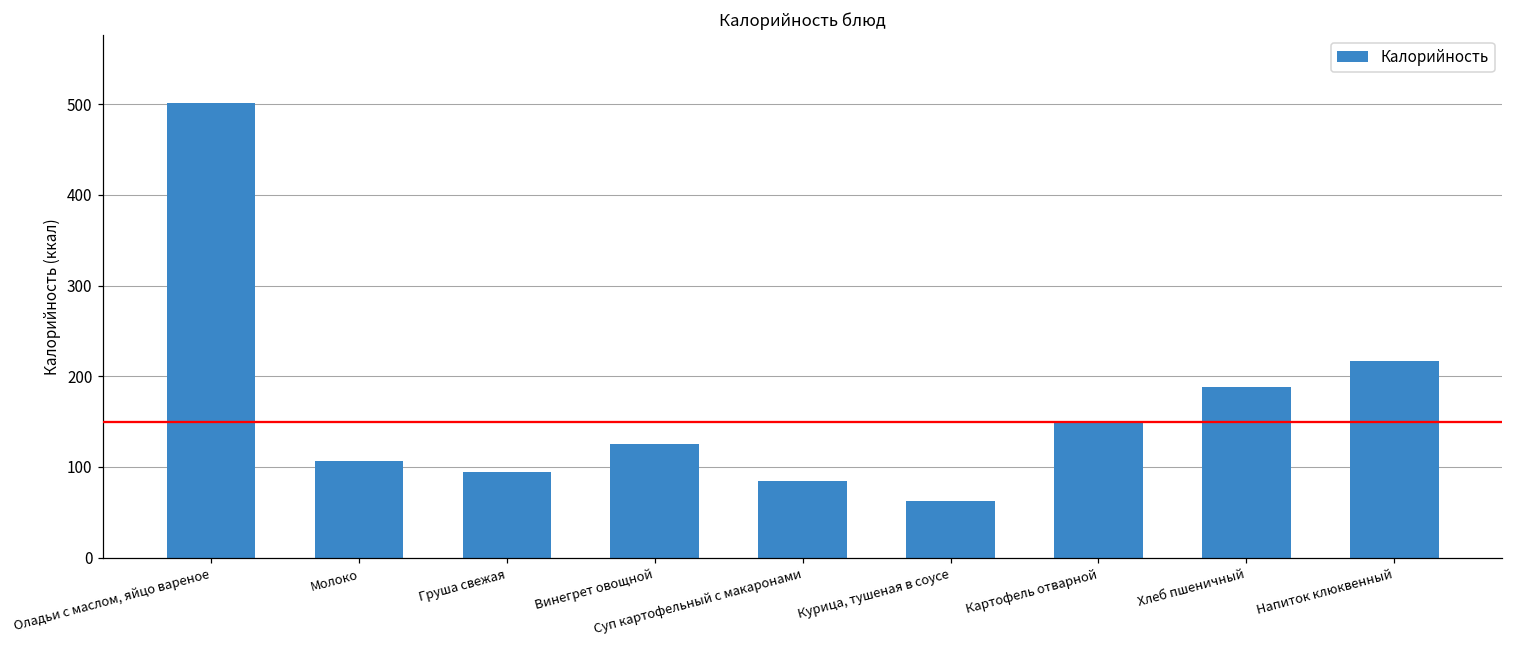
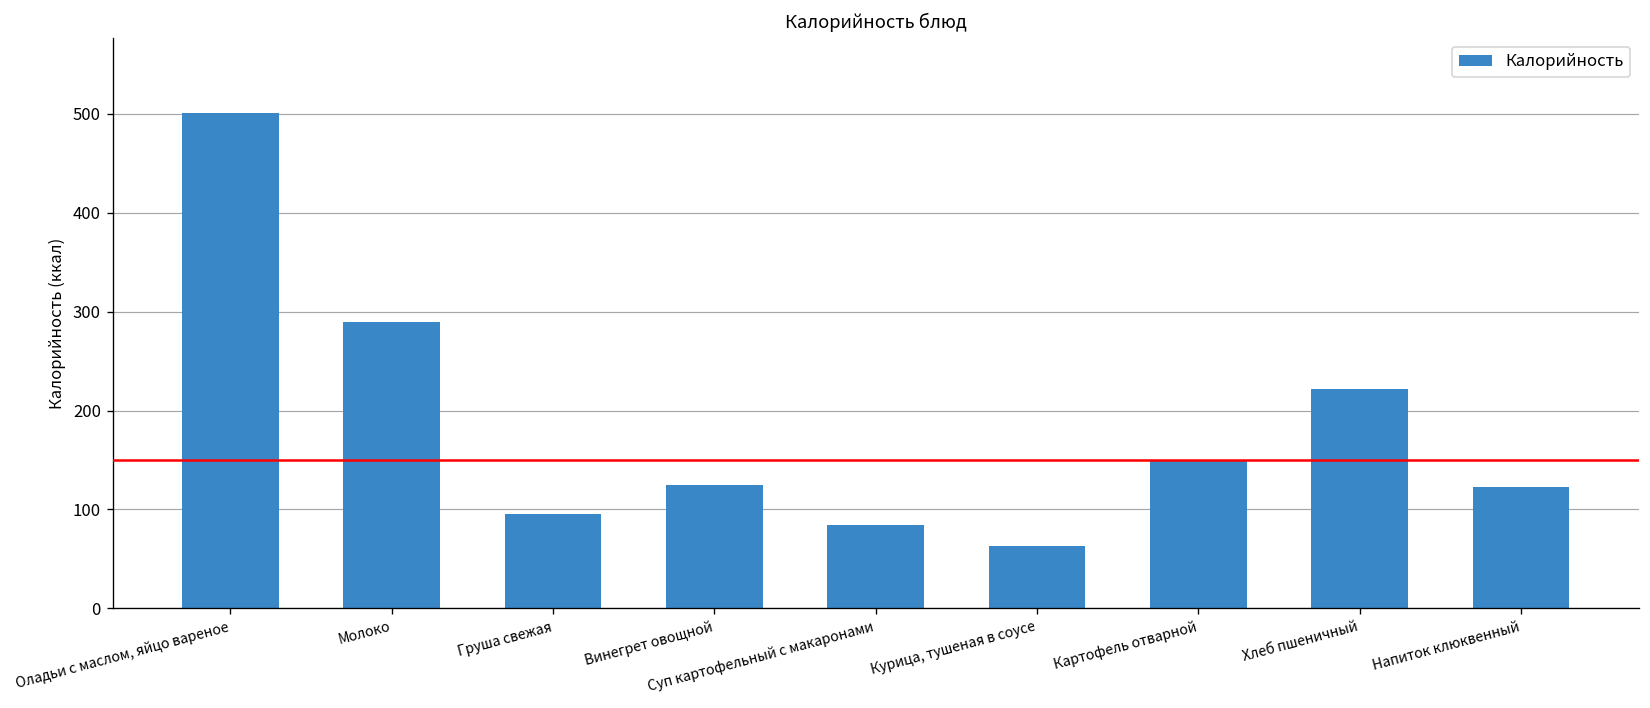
Молоко: 110 -> 290
Хлеб пшеничный: 190 -> 220
Напиток клюквенный: 220 -> 120
